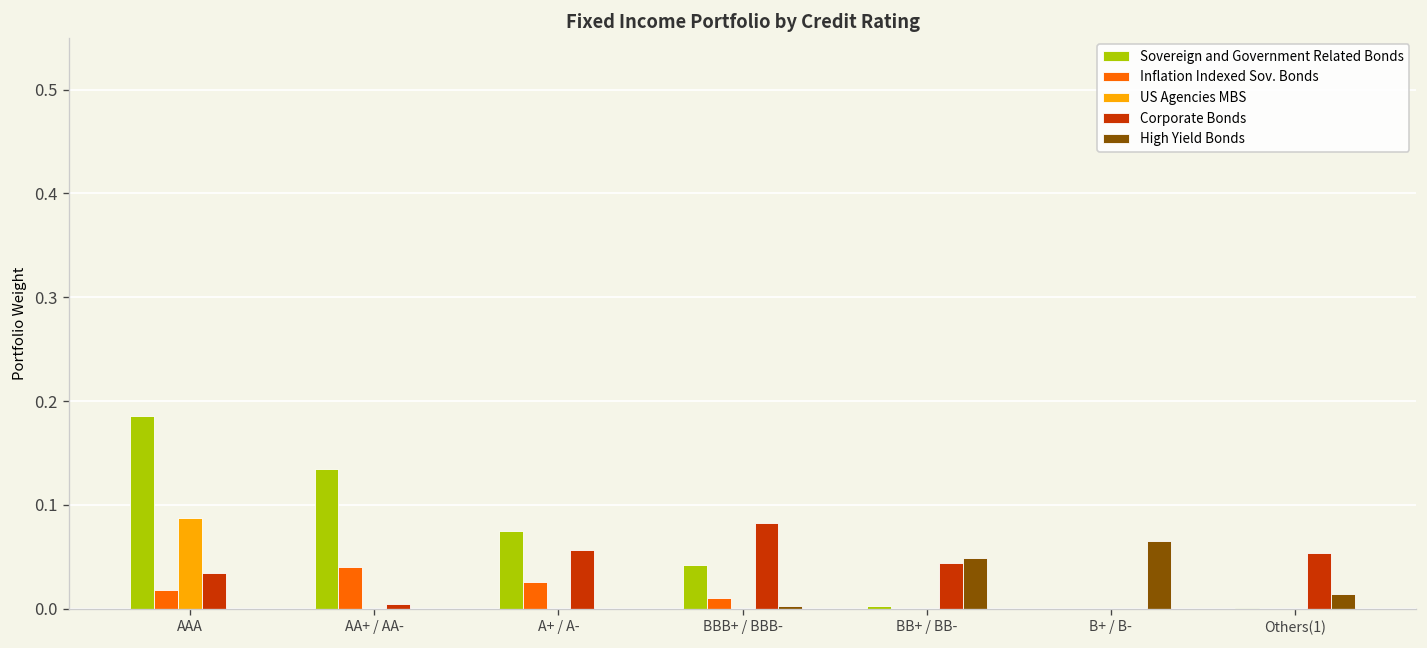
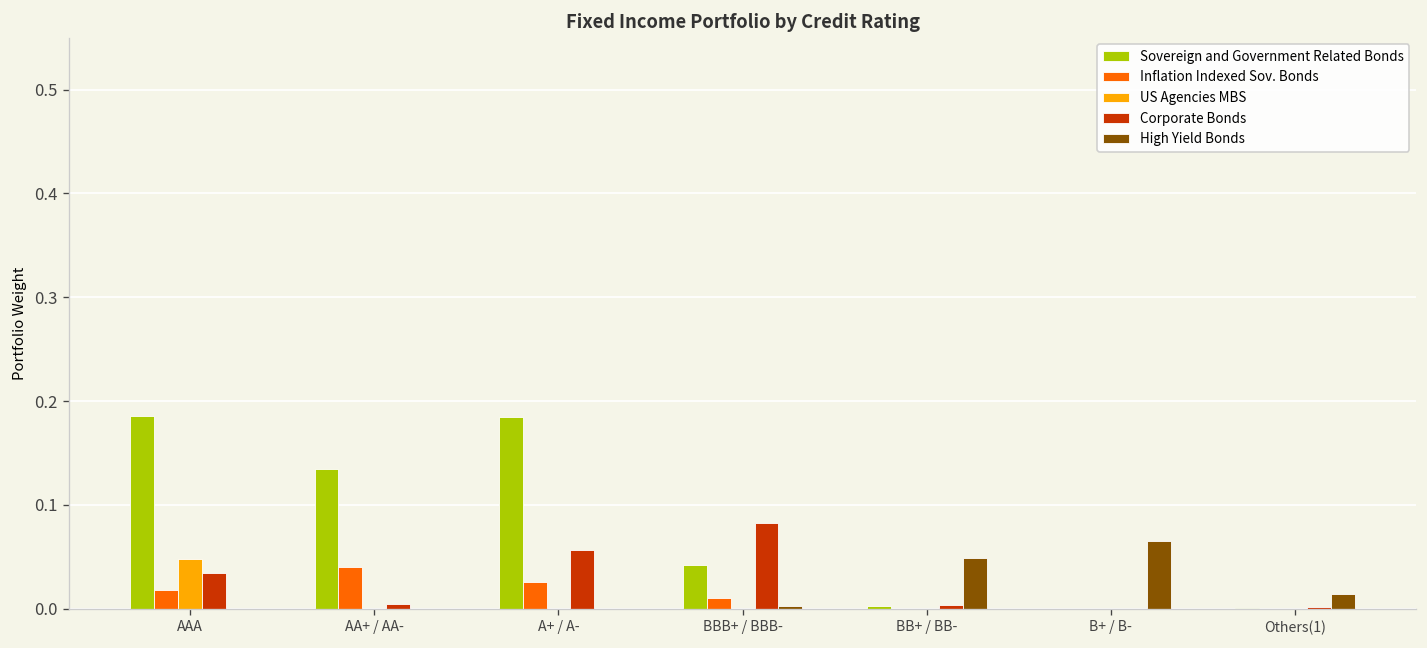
US Agencies MBS, AAA: 0.09 -> 0.05
Sovereign and Government Related Bonds, A+ / A-: 0.07 -> 0.18
Corporate Bonds, BB+ / BB-: 0.04 -> 0.00
Corporate Bonds, Others(1): 0.05 -> 0.00
